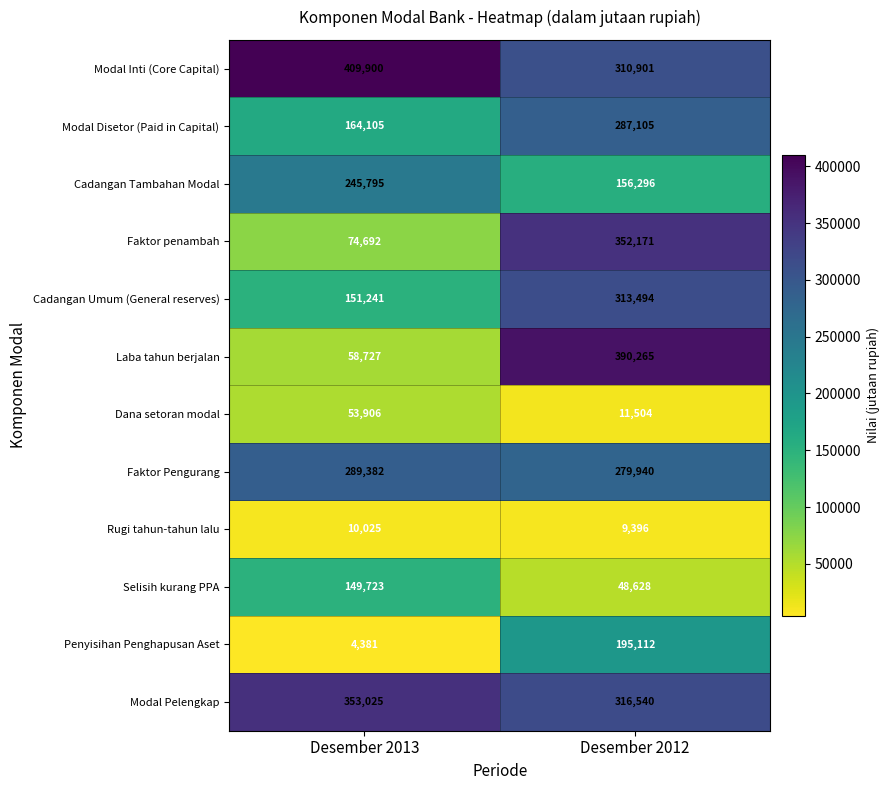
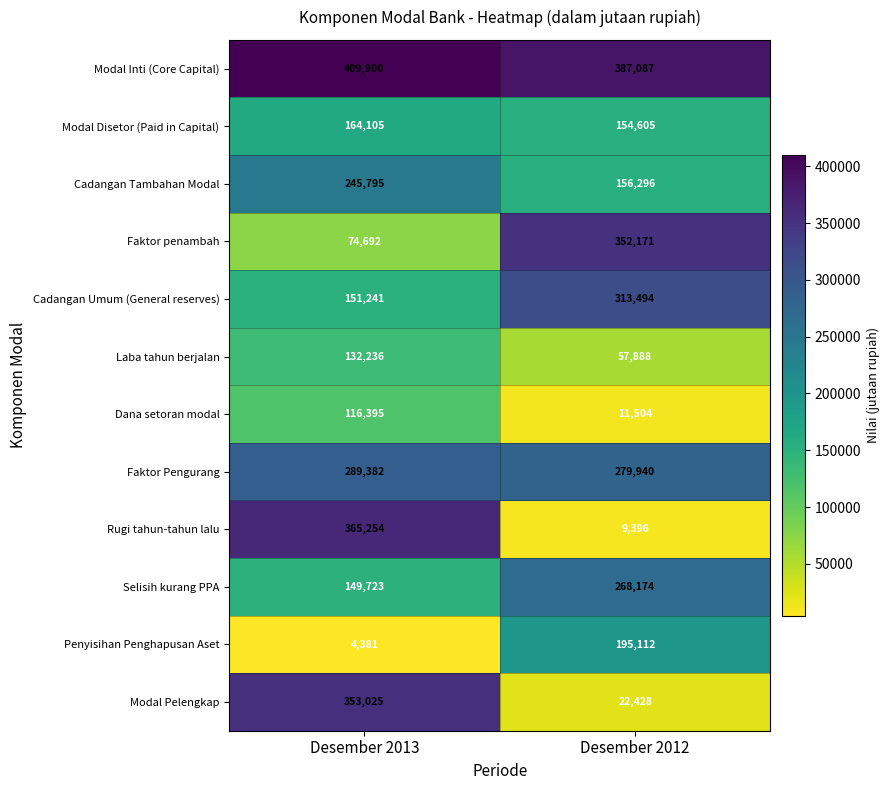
Modal Inti (Core Capital), Desember 2012: 310,901 -> 387,087
Modal Disetor (Paid in Capital), Desember 2012: 287,105 -> 154,605
Laba tahun berjalan, Desember 2013: 58,727 -> 132,236
Laba tahun berjalan, Desember 2012: 390,265 -> 57,888
Dana setoran modal, Desember 2013: 53,906 -> 116,395
Rugi tahun-tahun lalu, Desember 2013: 10,025 -> 365,254
Selisih kurang PPA, Desember 2012: 48,628 -> 268,174
Modal Pelengkap, Desember 2012: 316,540 -> 22,428
